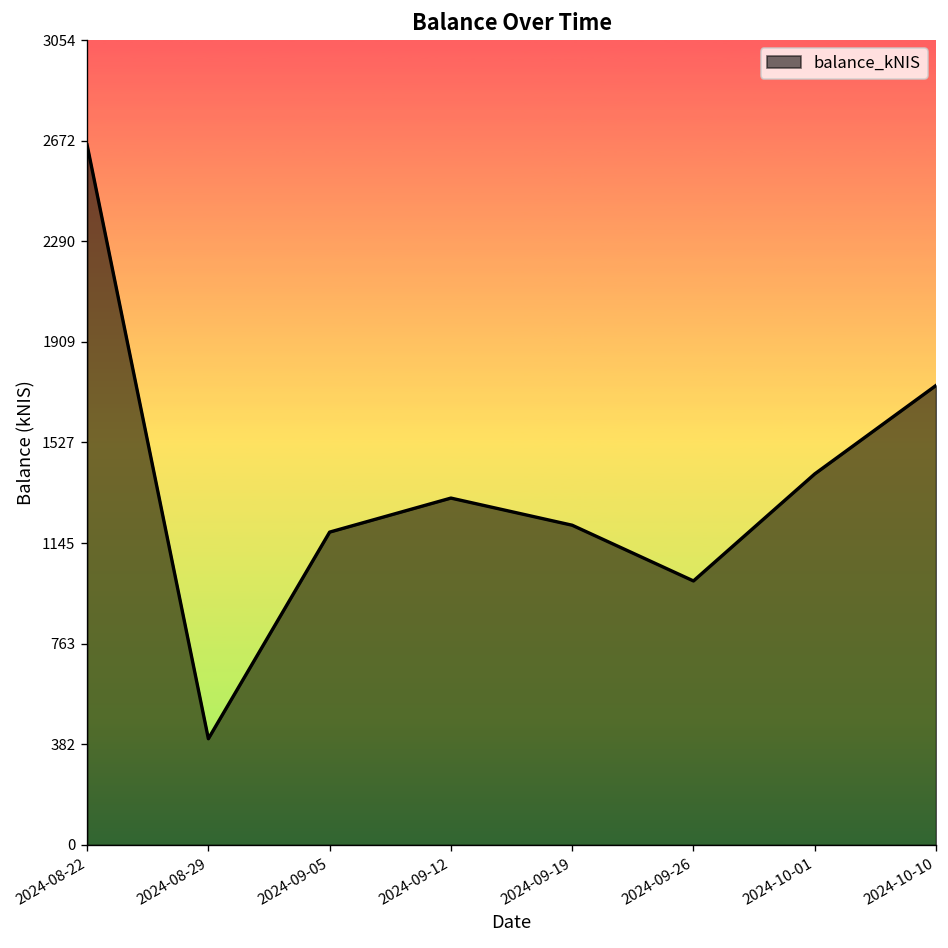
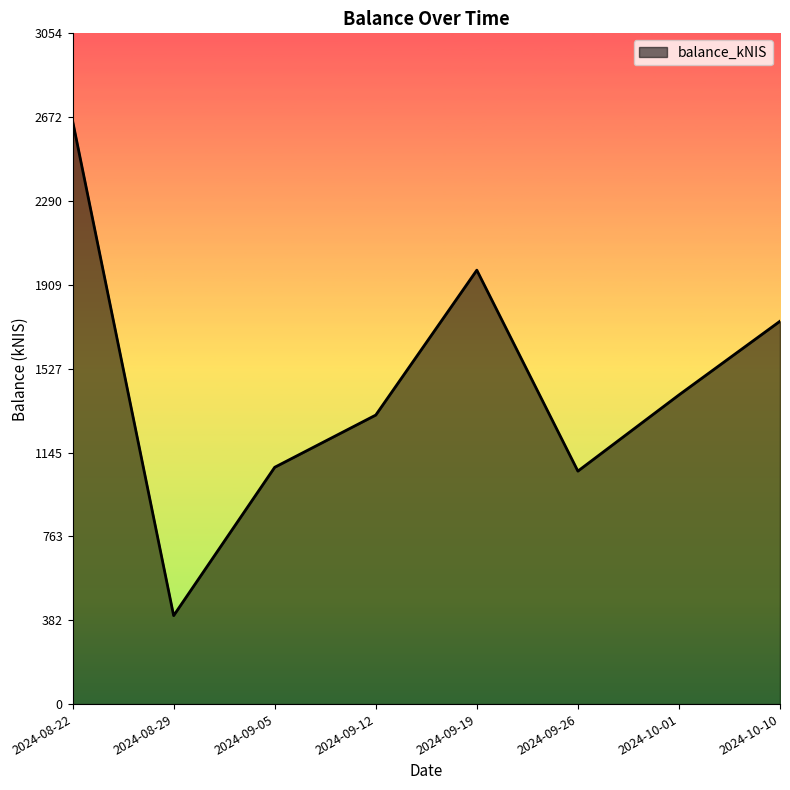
2024-09-05: 1190 -> 1080
2024-09-19: 1210 -> 1980
2024-09-26: 1000 -> 1060
